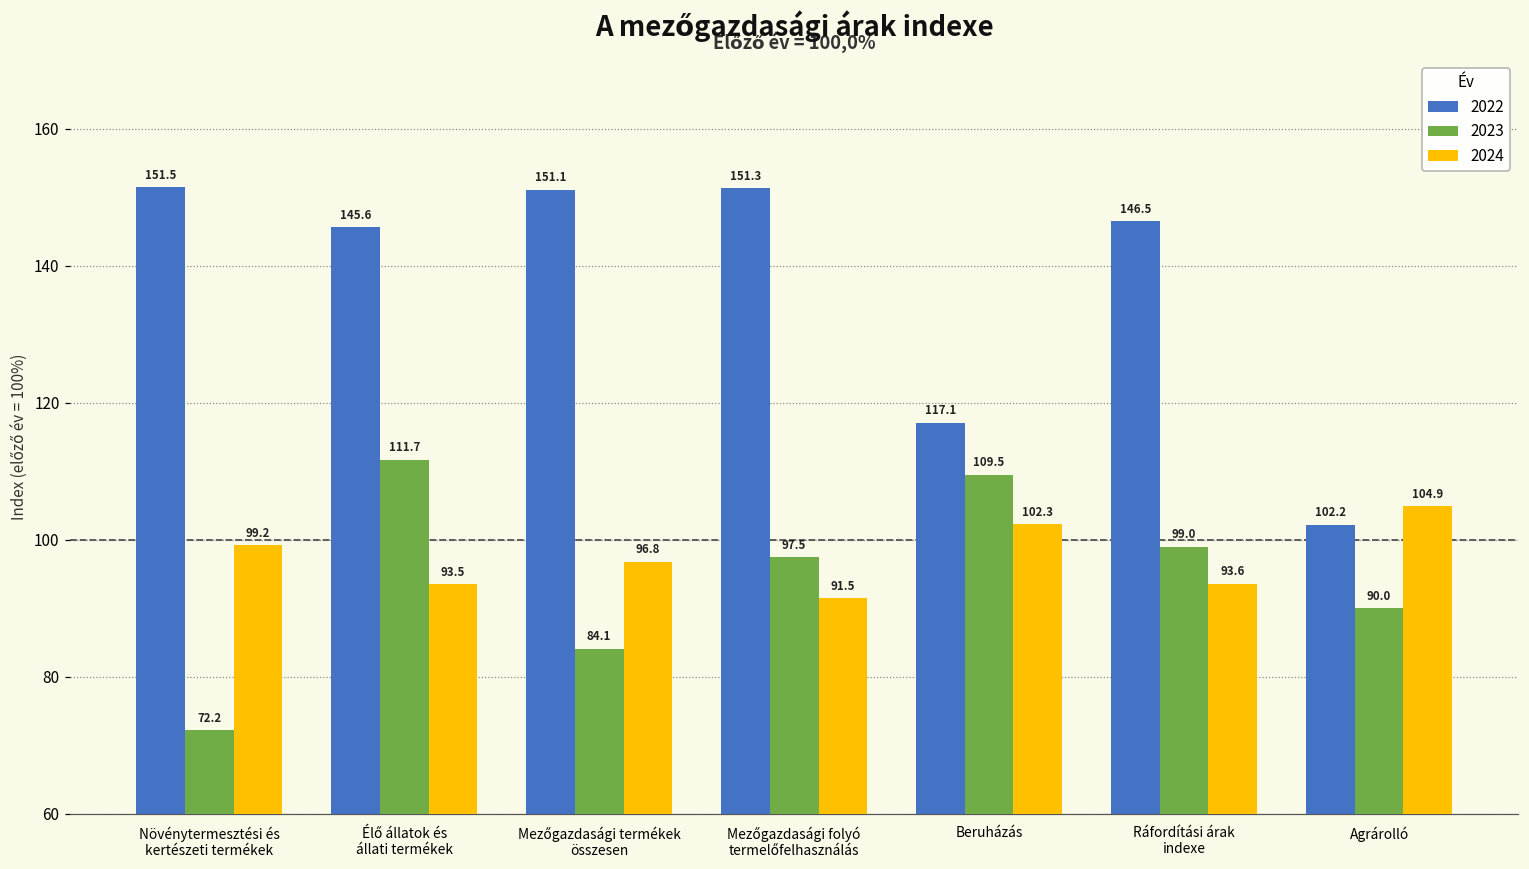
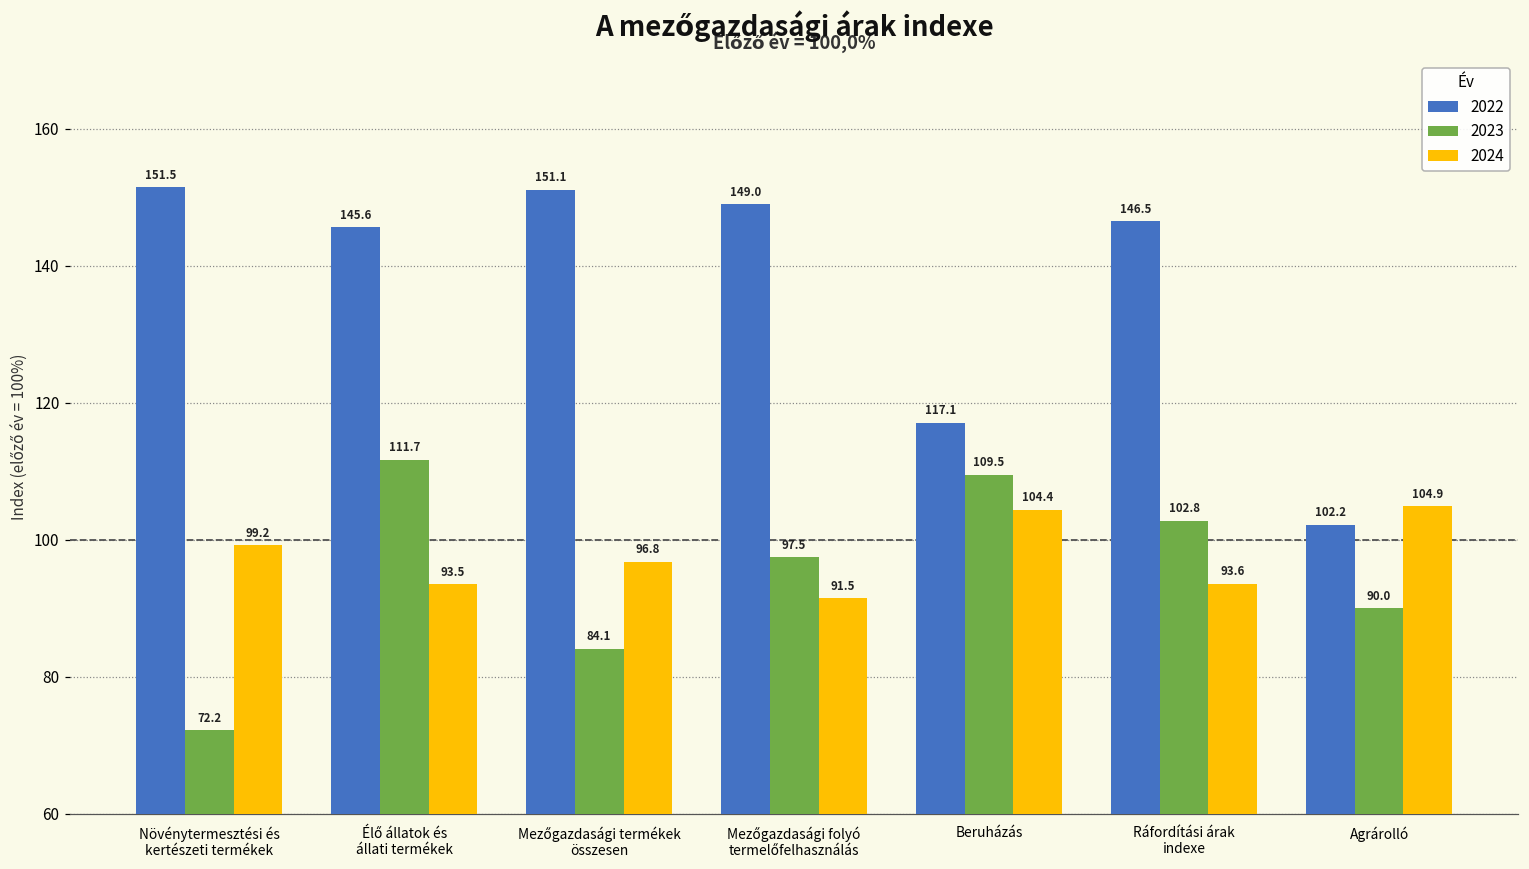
2022, Mezőgazdasági folyó termelőfelhasználás: 151.3 -> 149.0
2024, Beruházás: 102.3 -> 104.4
2023, Ráfordítási árak indexe: 99.0 -> 102.8
